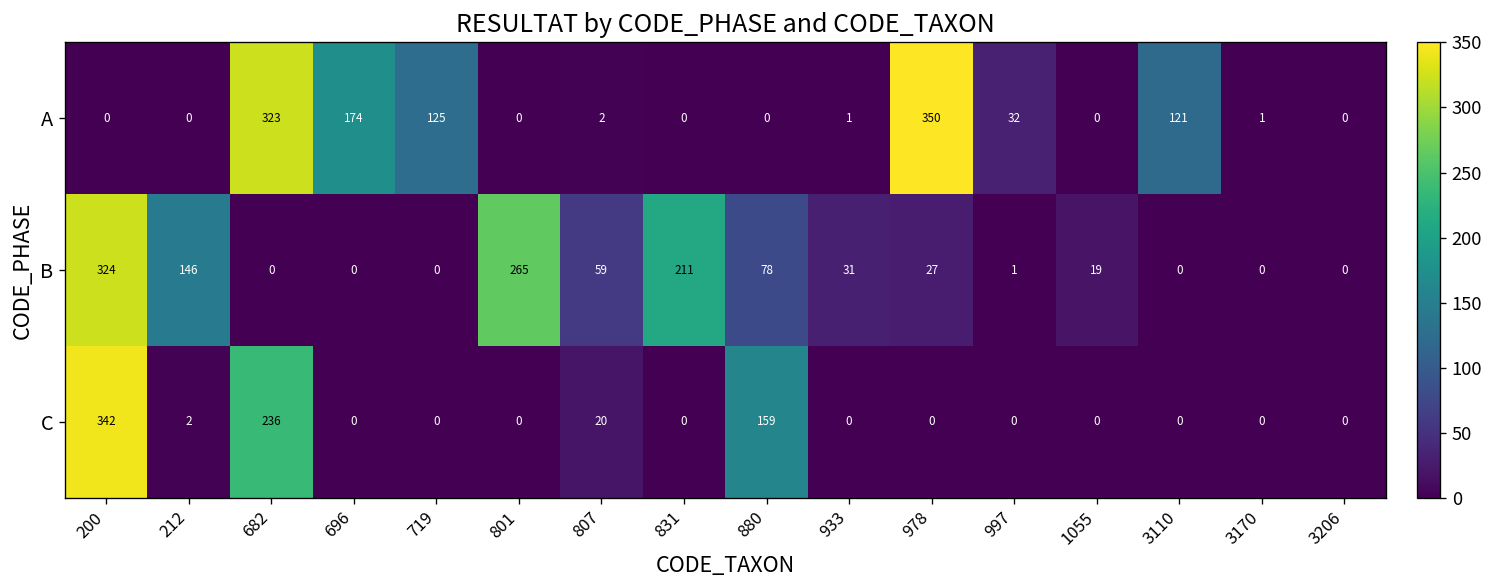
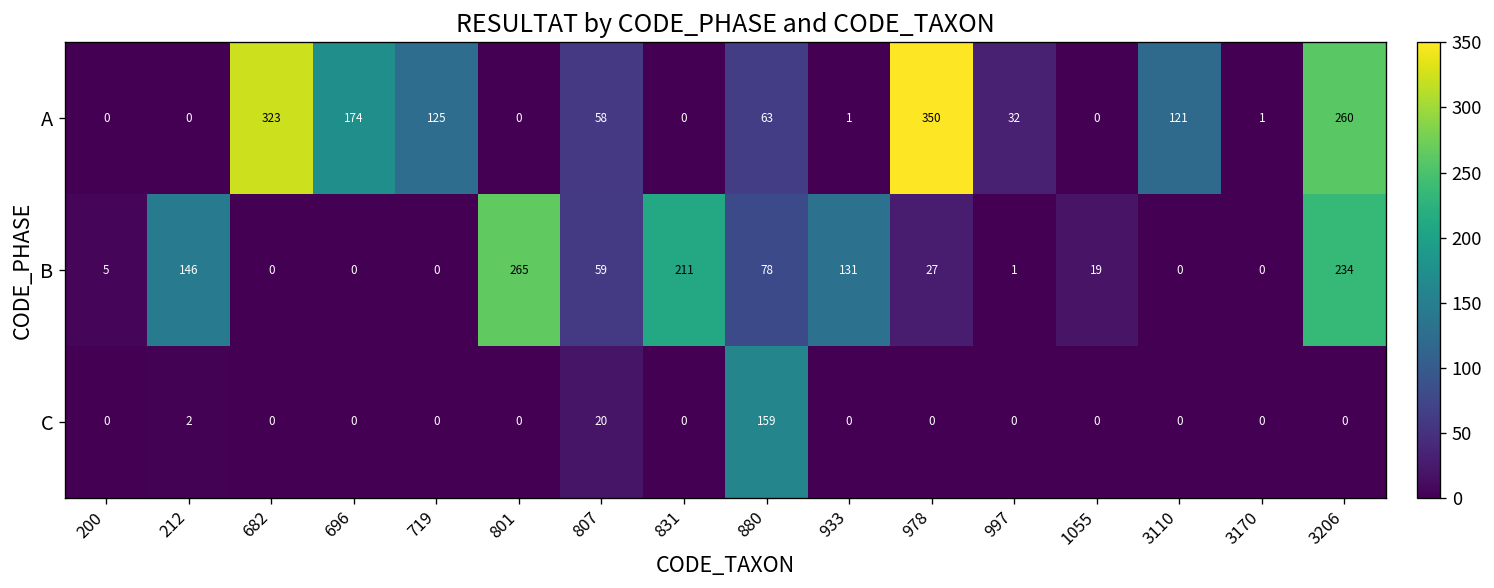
A, 807: 2 -> 58
A, 880: 0 -> 63
A, 3206: 0 -> 260
B, 200: 324 -> 5
B, 933: 31 -> 131
B, 3206: 0 -> 234
C, 200: 342 -> 0
C, 682: 236 -> 0
